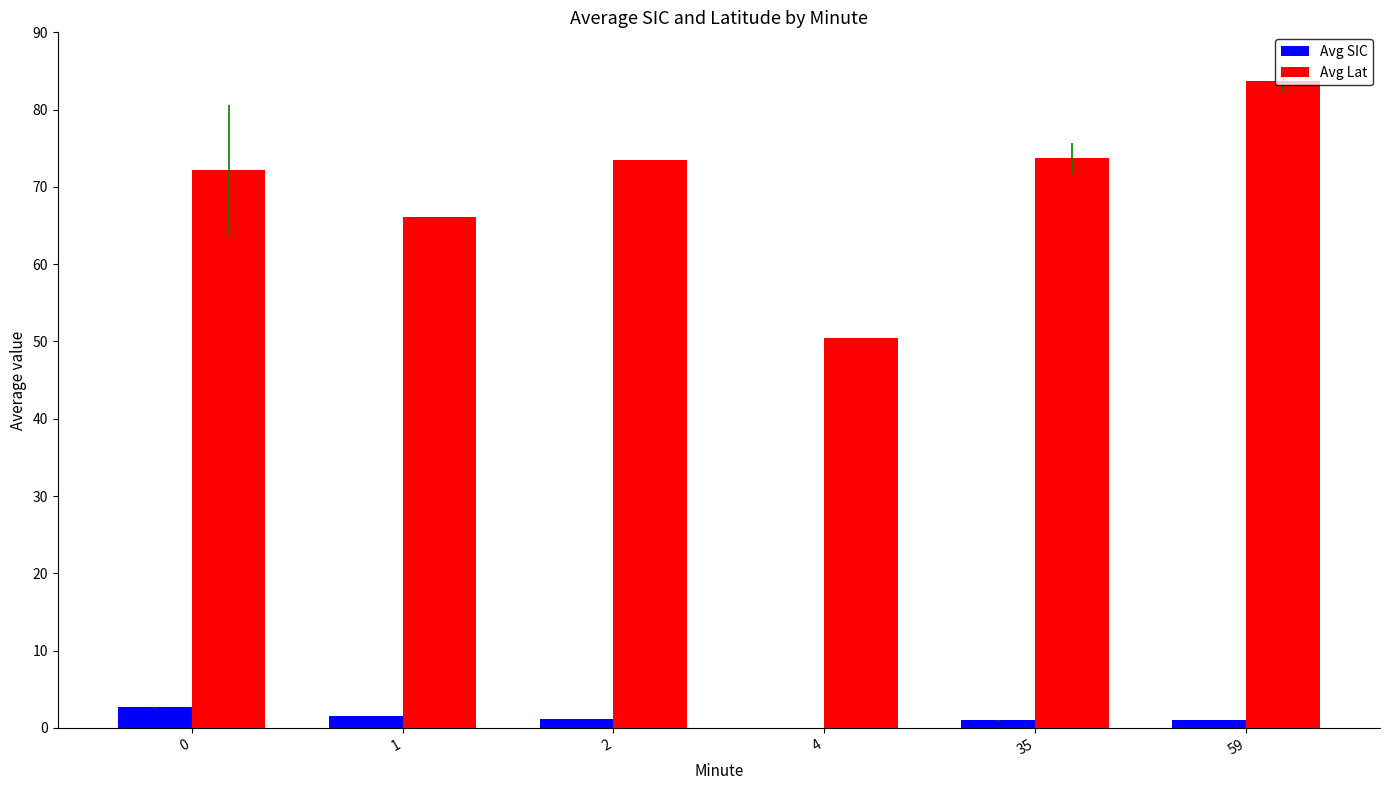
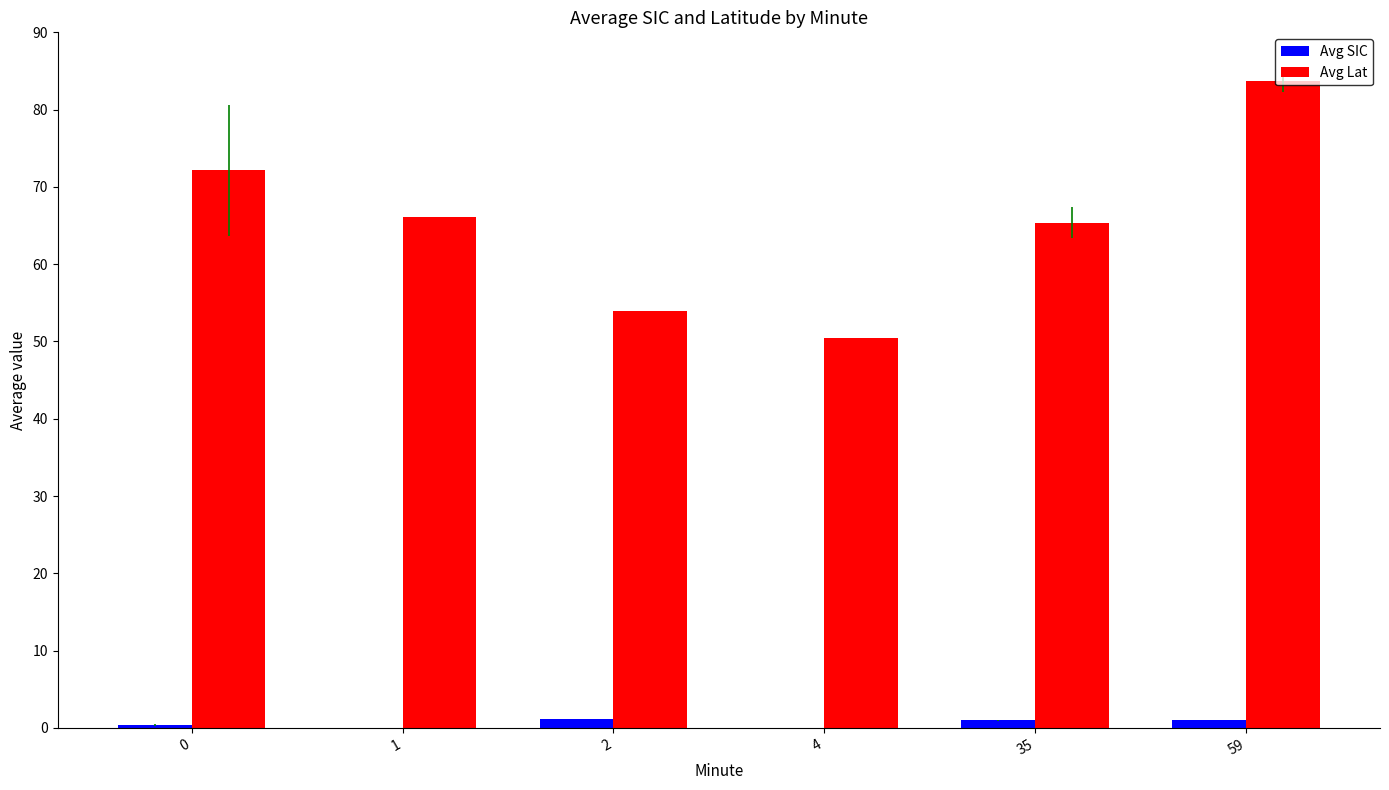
Avg SIC, 0: 3 -> 0
Avg SIC, 1: 2 -> 0
Avg Lat, 2: 74 -> 54
Avg Lat, 35: 74 -> 65
